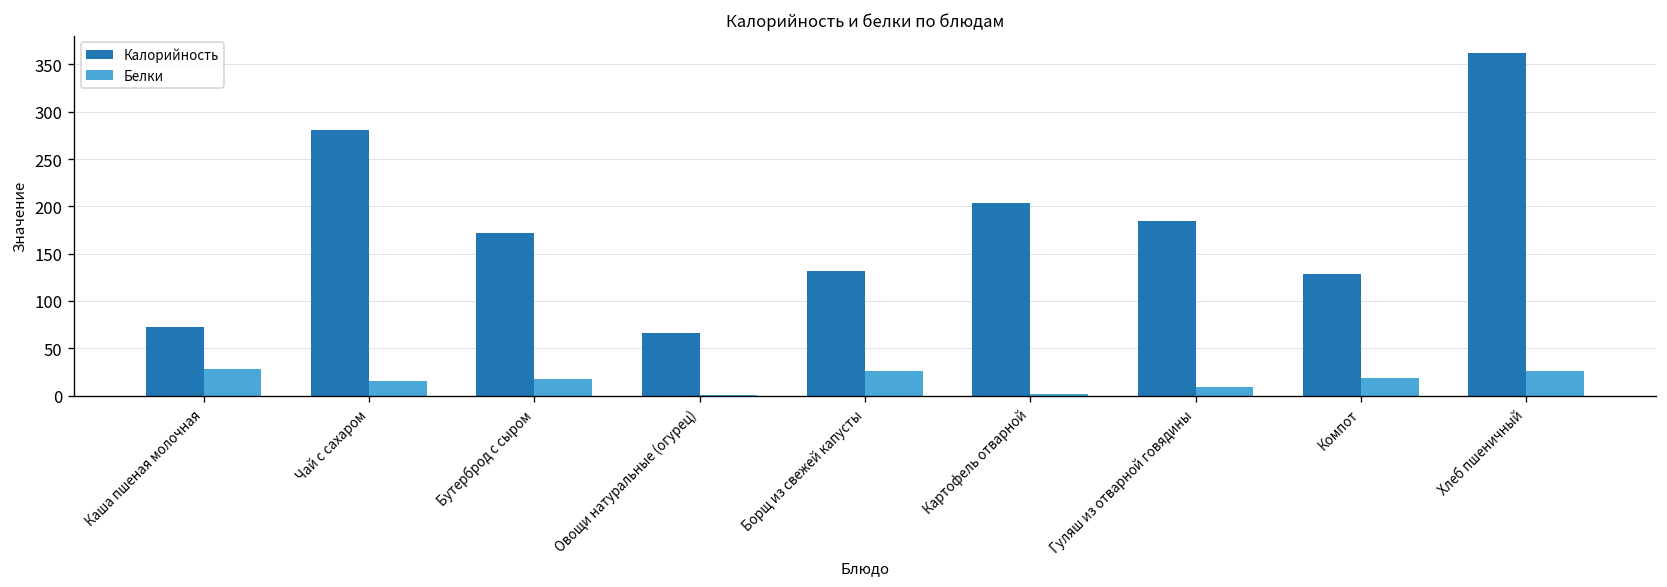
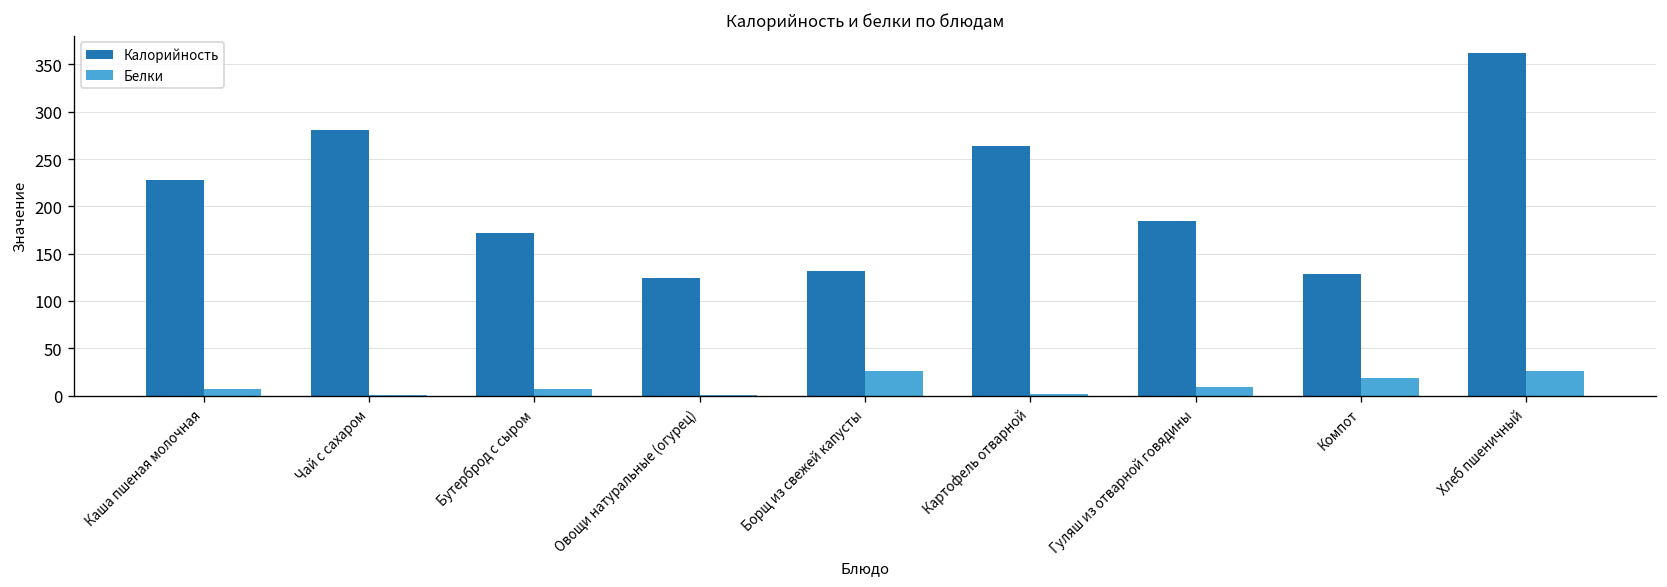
Калорийность, Каша пшеная молочная: 70 -> 230
Белки, Каша пшеная молочная: 30 -> 10
Белки, Чай с сахаром: 20 -> 0
Белки, Бутерброд с сыром: 20 -> 10
Калорийность, Овощи натуральные (огурец): 70 -> 120
Калорийность, Картофель отварной: 200 -> 260
